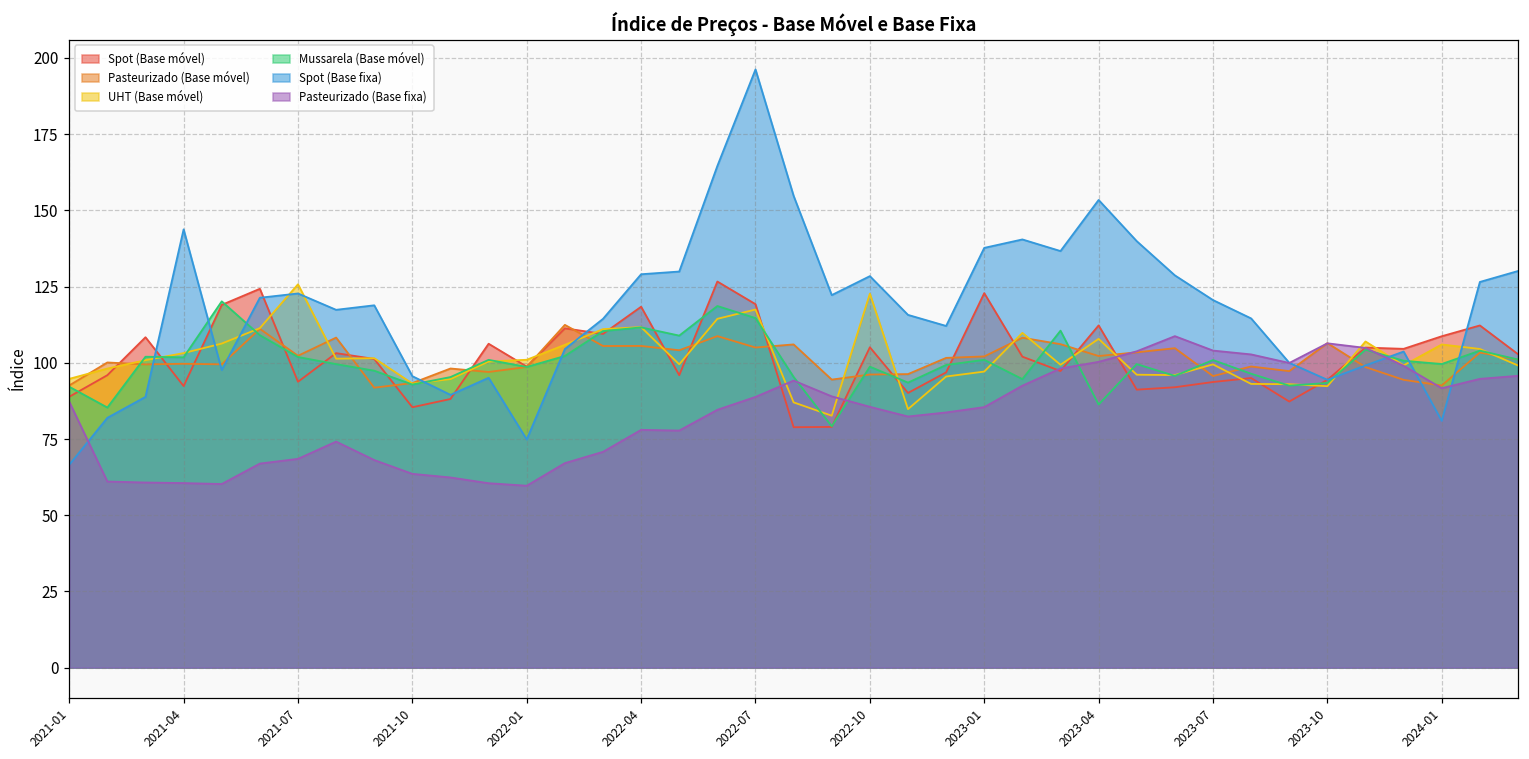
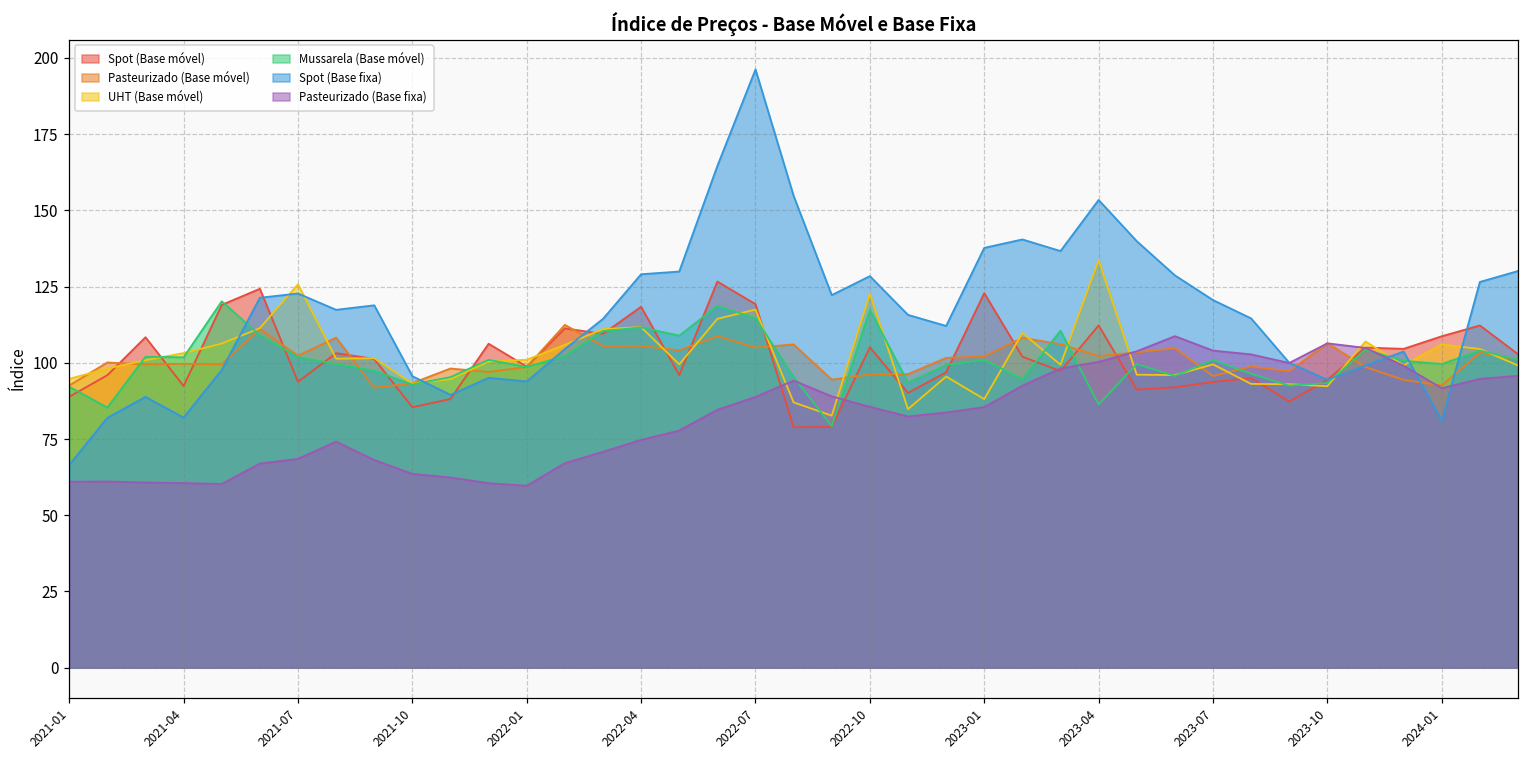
Pasteurizado (Base fixa), 2021-01: 87 -> 61
Spot (Base fixa), 2021-04: 144 -> 82
Spot (Base fixa), 2022-01: 75 -> 94
Pasteurizado (Base fixa), 2022-04: 78 -> 75
Mussarela (Base móvel), 2022-10: 99 -> 117
UHT (Base móvel), 2023-01: 97 -> 88
UHT (Base móvel), 2023-04: 108 -> 134
